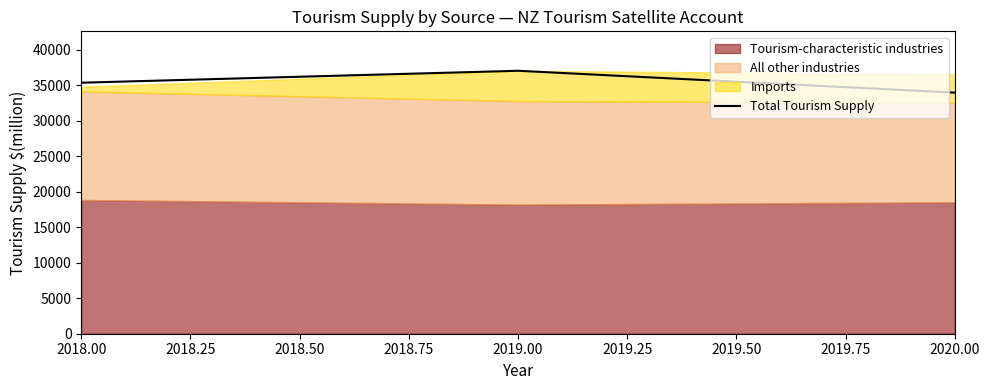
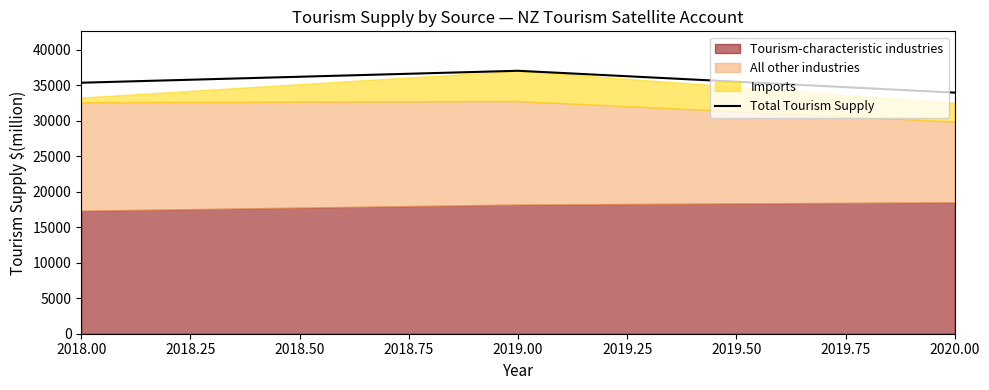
Tourism-characteristic industries, 2018.00: 19000 -> 17000
All other industries, 2020.00: 14000 -> 11000
Imports, 2020.00: 4000 -> 3000
